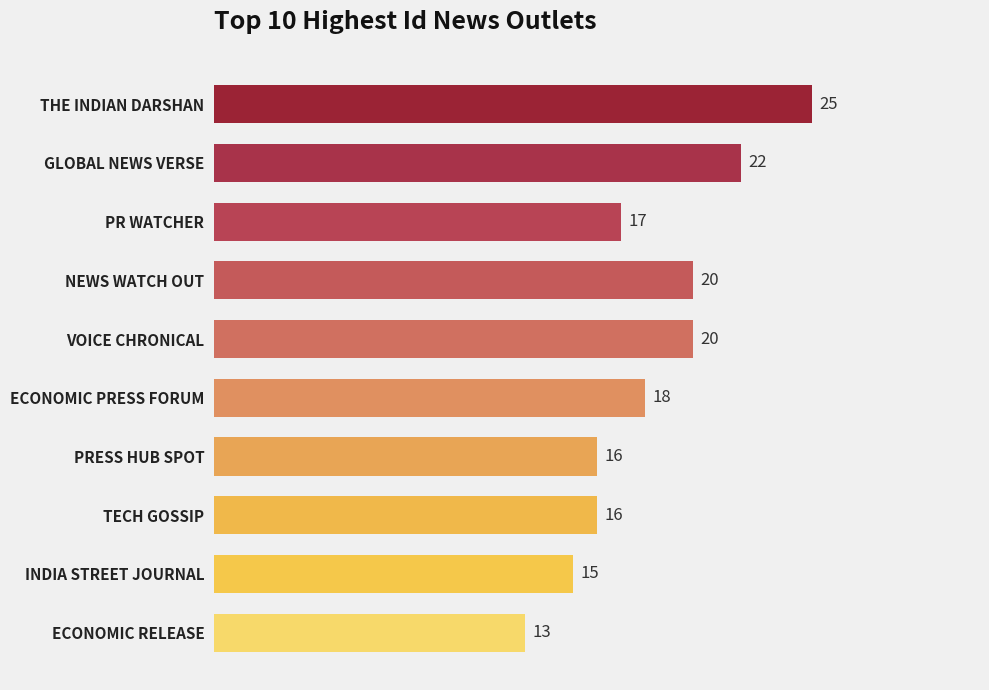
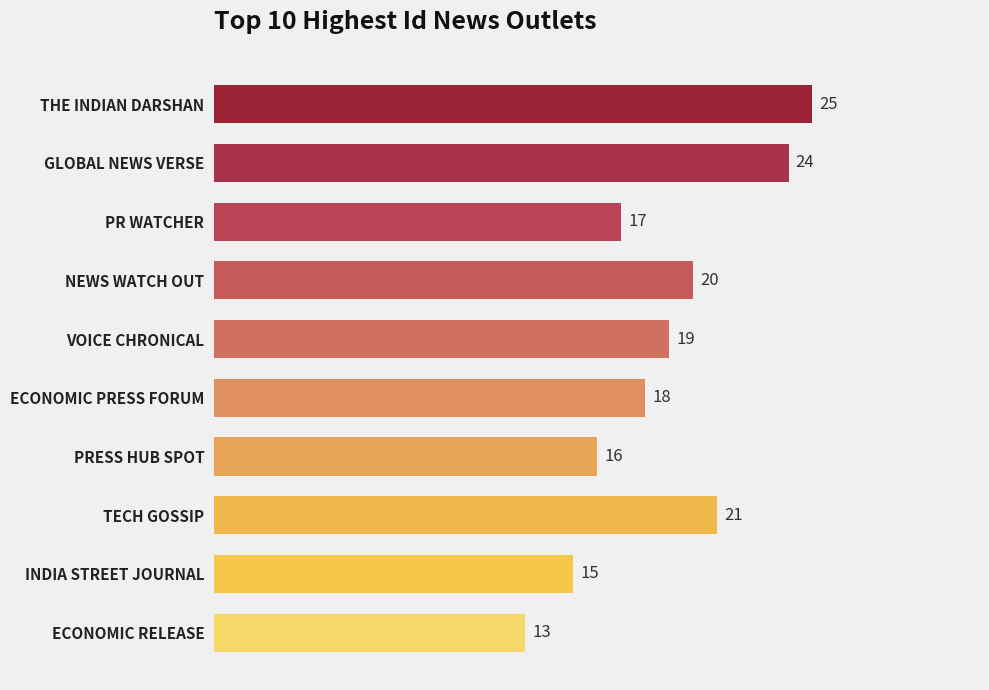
GLOBAL NEWS VERSE: 22 -> 24
VOICE CHRONICAL: 20 -> 19
TECH GOSSIP: 16 -> 21
